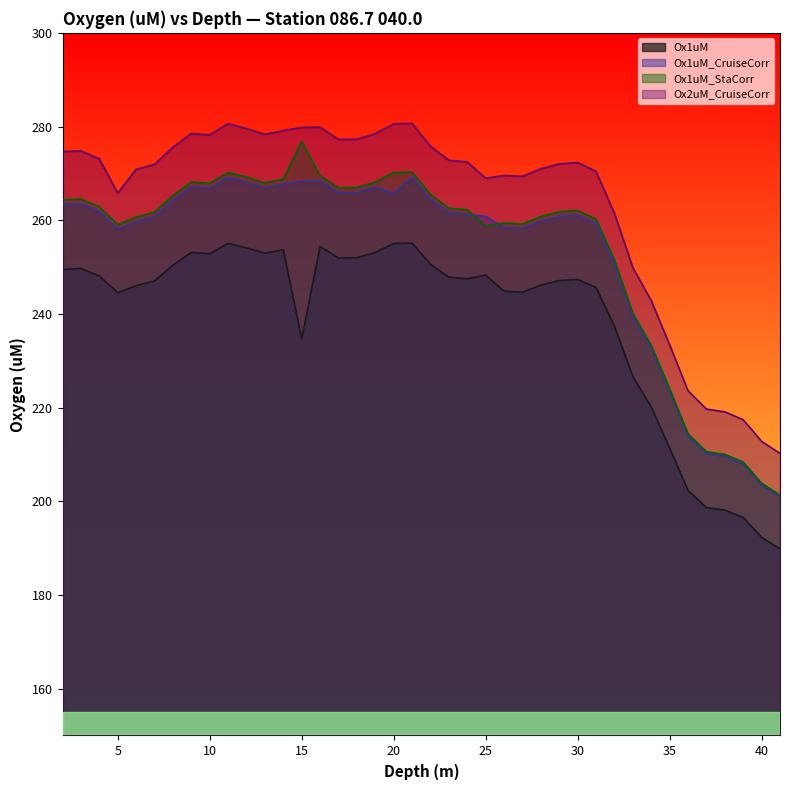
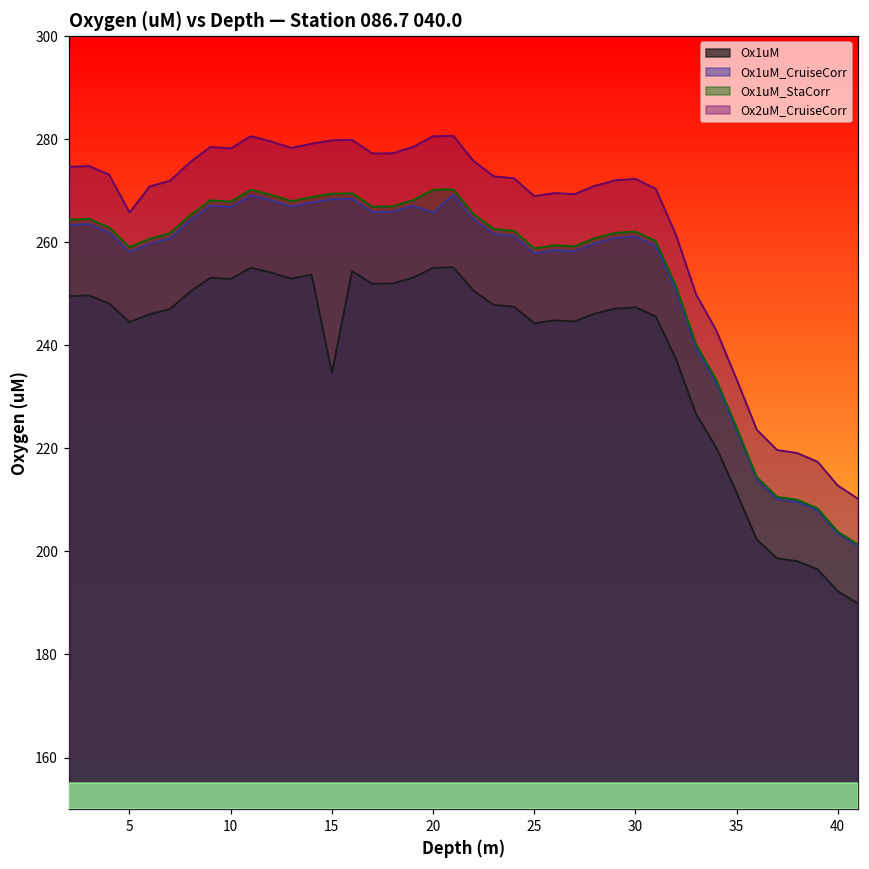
Ox1uM_StaCorr, 15: 277 -> 269
Ox1uM, 25: 248 -> 244
Ox1uM_CruiseCorr, 25: 261 -> 258
